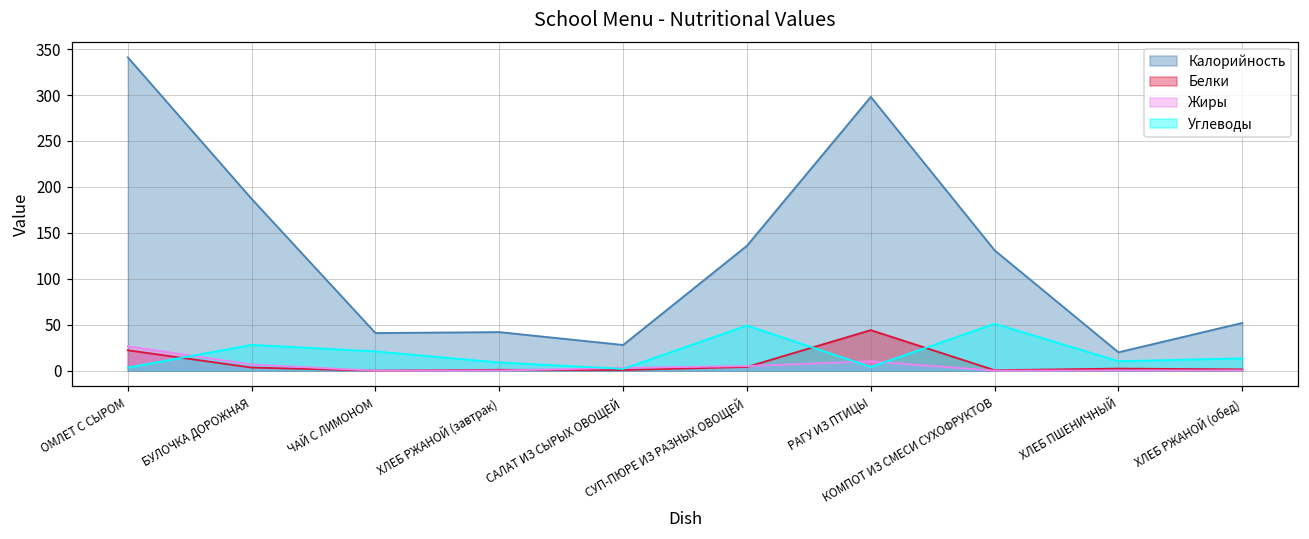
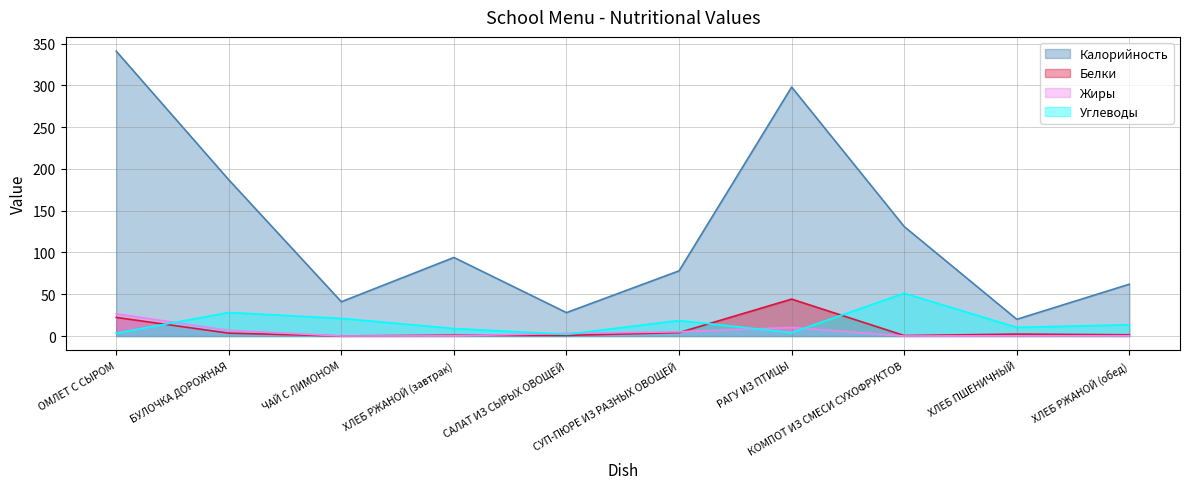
Калорийность, ХЛЕБ РЖАНОЙ (завтрак): 40 -> 90
Калорийность, СУП-ПЮРЕ ИЗ РАЗНЫХ ОВОЩЕЙ: 140 -> 80
Углеводы, СУП-ПЮРЕ ИЗ РАЗНЫХ ОВОЩЕЙ: 50 -> 20
Калорийность, ХЛЕБ РЖАНОЙ (обед): 50 -> 60
